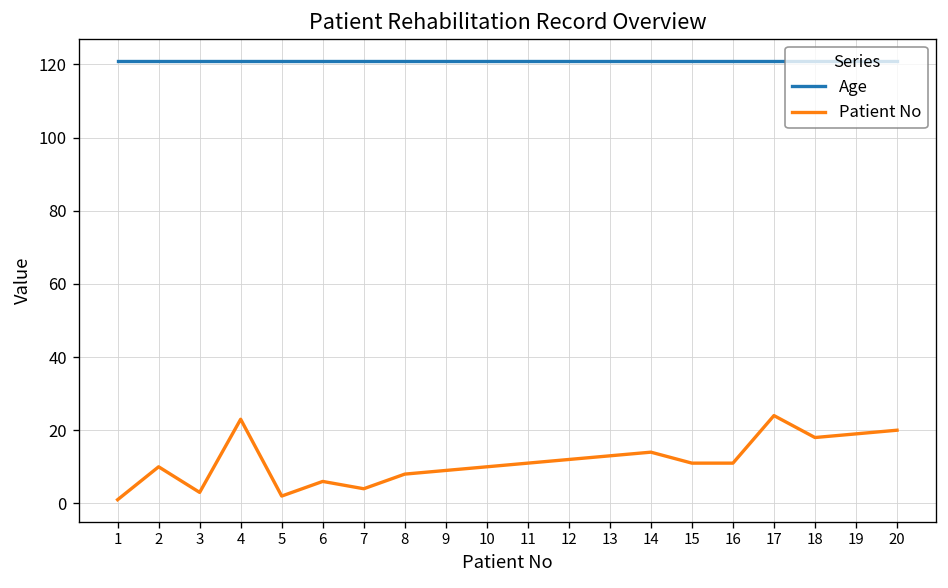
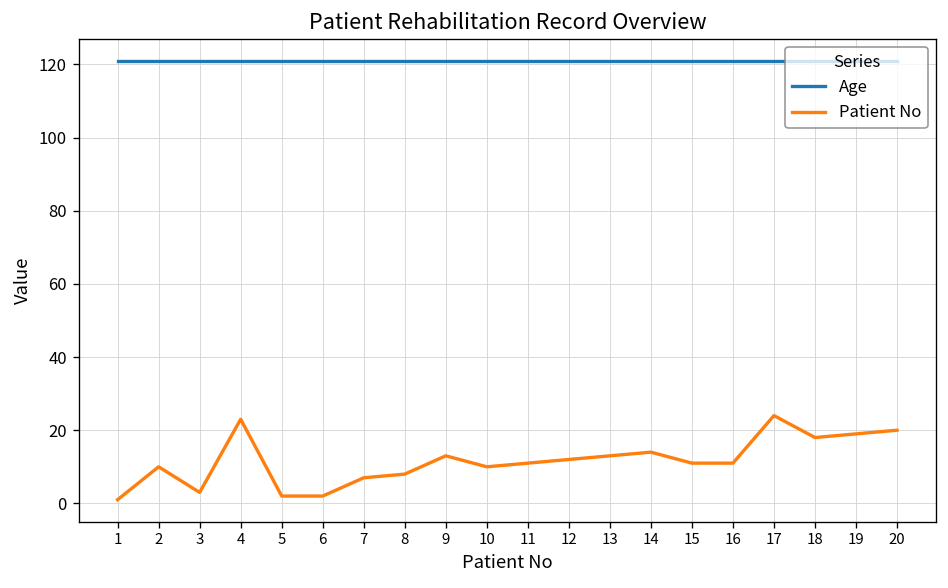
Patient No, 6: 6 -> 2
Patient No, 7: 4 -> 7
Patient No, 9: 9 -> 13
